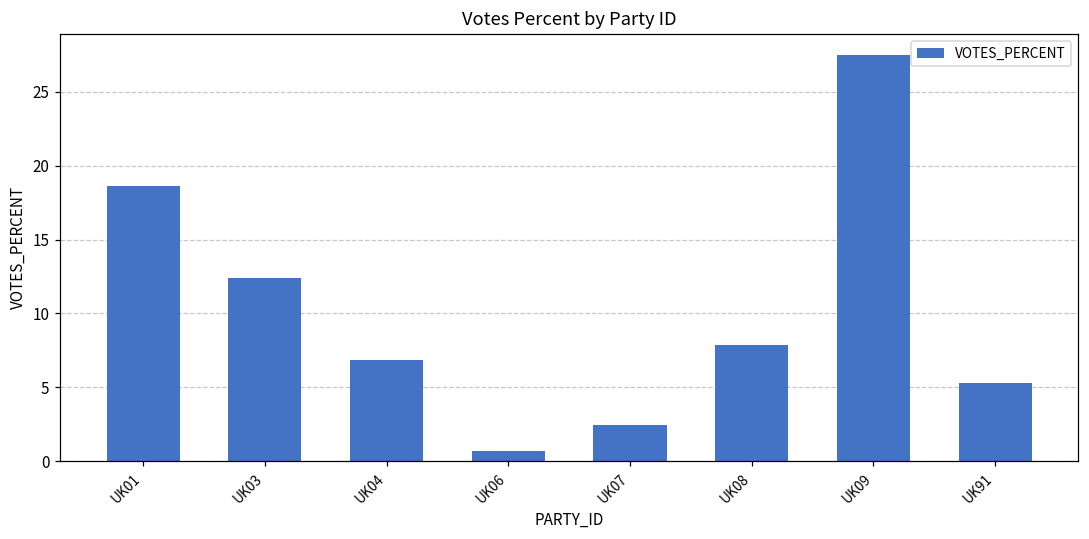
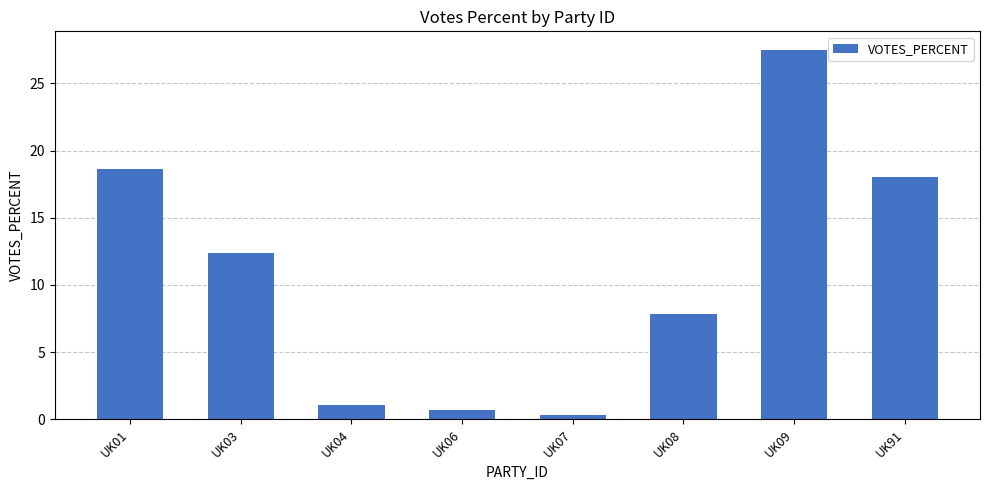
UK04: 6.9 -> 1.1
UK07: 2.5 -> 0.3
UK91: 5.3 -> 18.0
